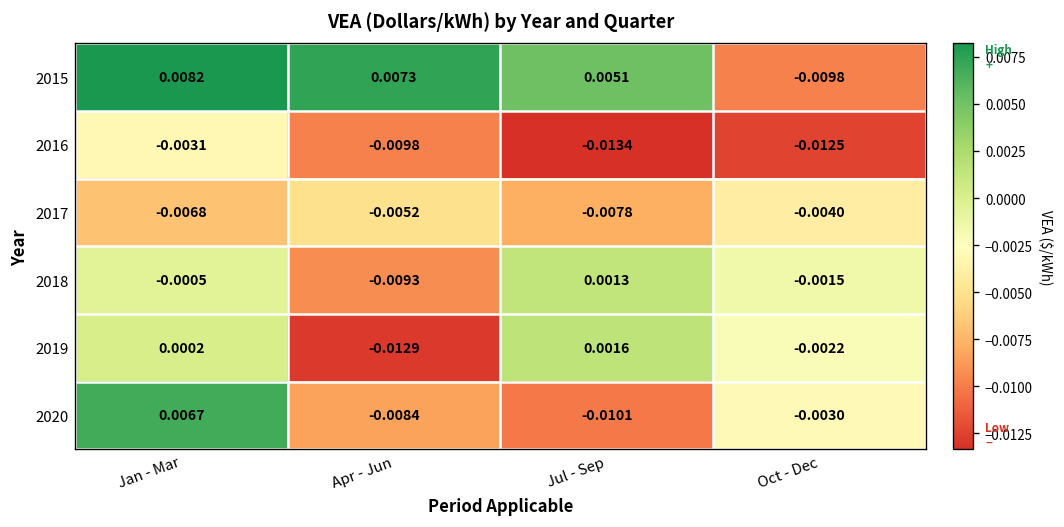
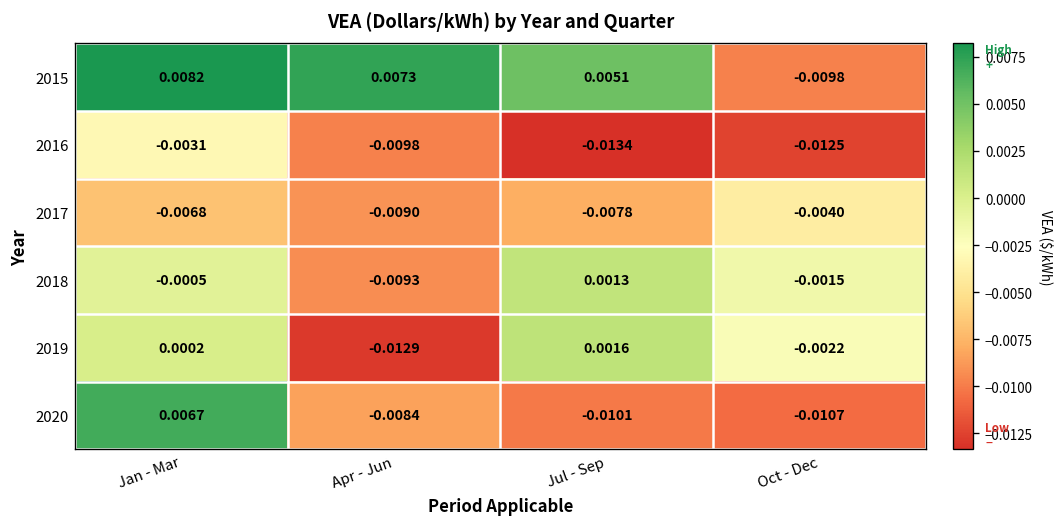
2017, Apr - Jun: -0.0052 -> -0.0090
2020, Oct - Dec: -0.0030 -> -0.0107
